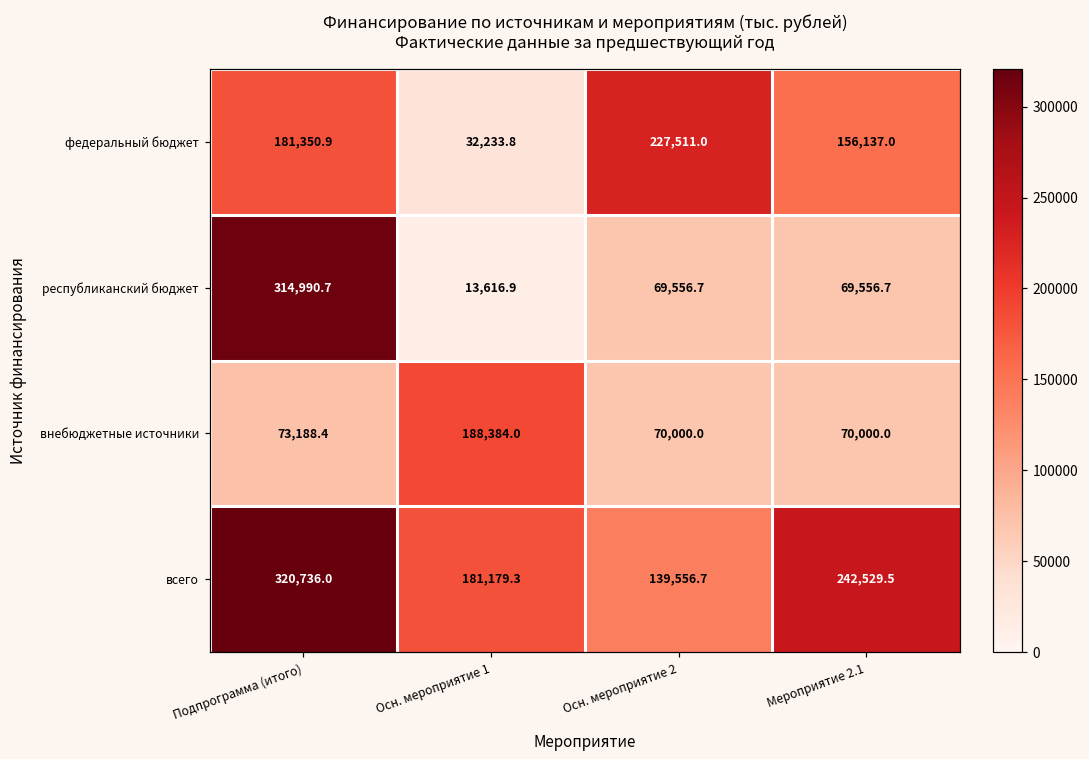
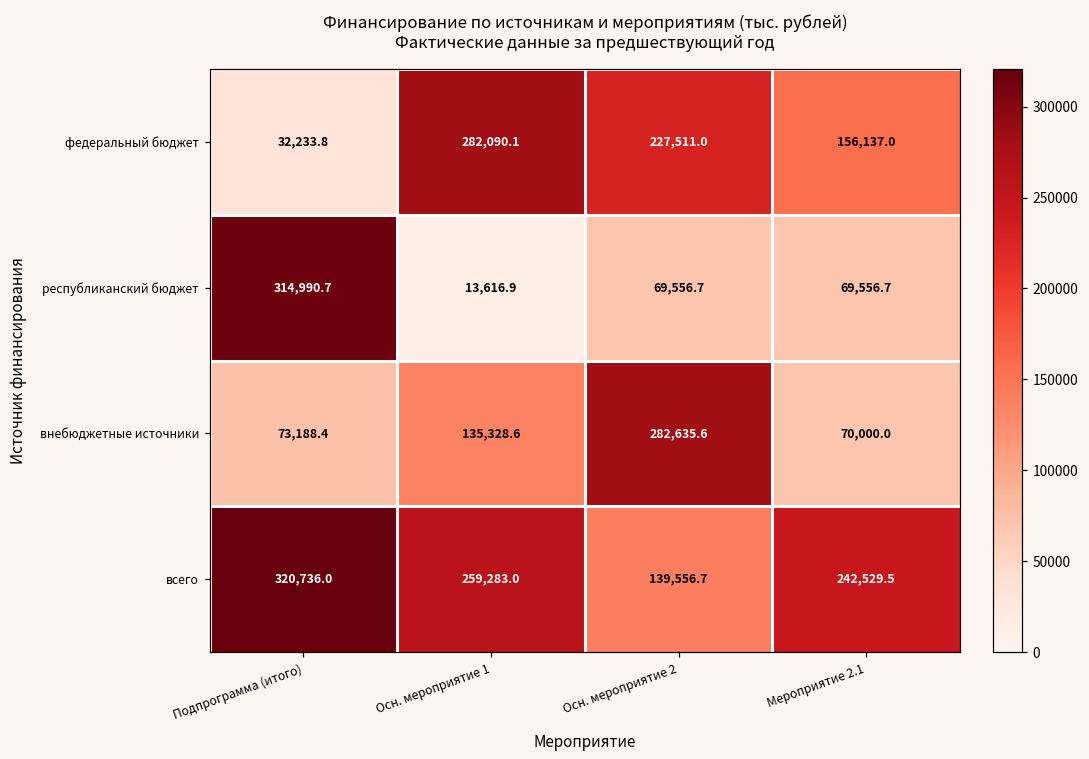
федеральный бюджет, Подпрограмма (итого): 181,350.9 -> 32,233.8
федеральный бюджет, Осн. мероприятие 1: 32,233.8 -> 282,090.1
внебюджетные источники, Осн. мероприятие 1: 188,384.0 -> 135,328.6
внебюджетные источники, Осн. мероприятие 2: 70,000.0 -> 282,635.6
всего, Осн. мероприятие 1: 181,179.3 -> 259,283.0
